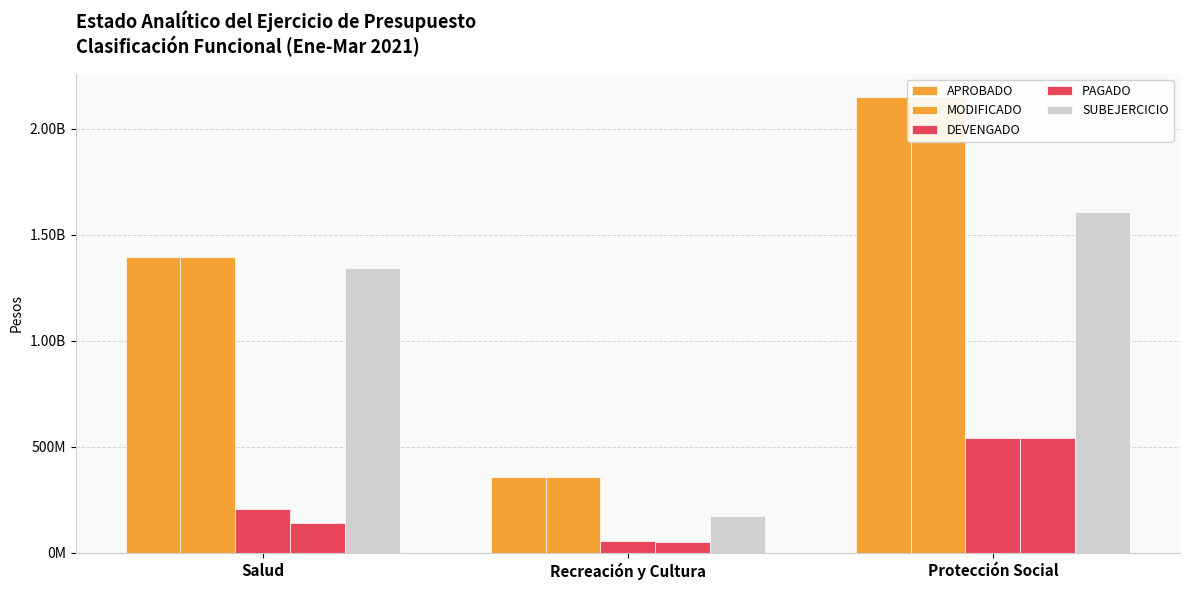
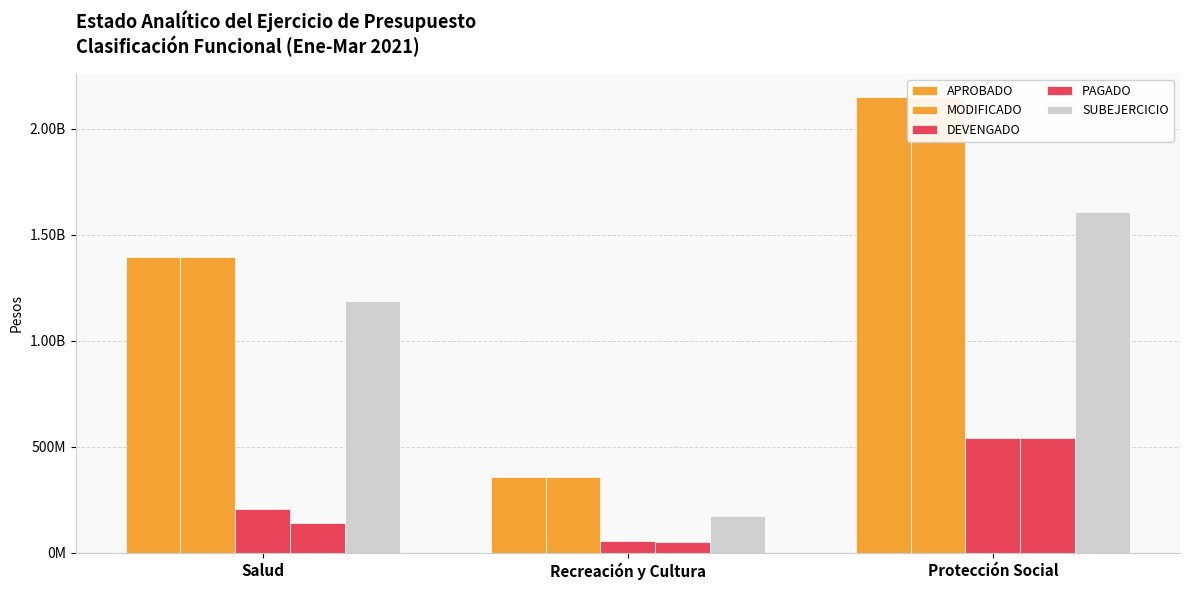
SUBEJERCICIO, Salud: 1340000000 -> 1190000000
